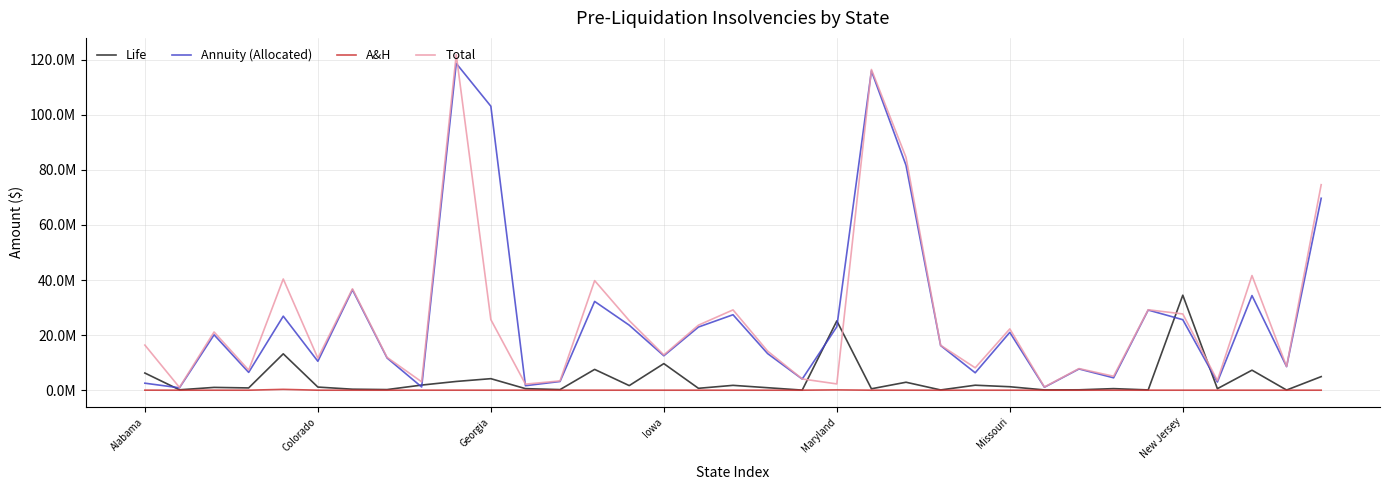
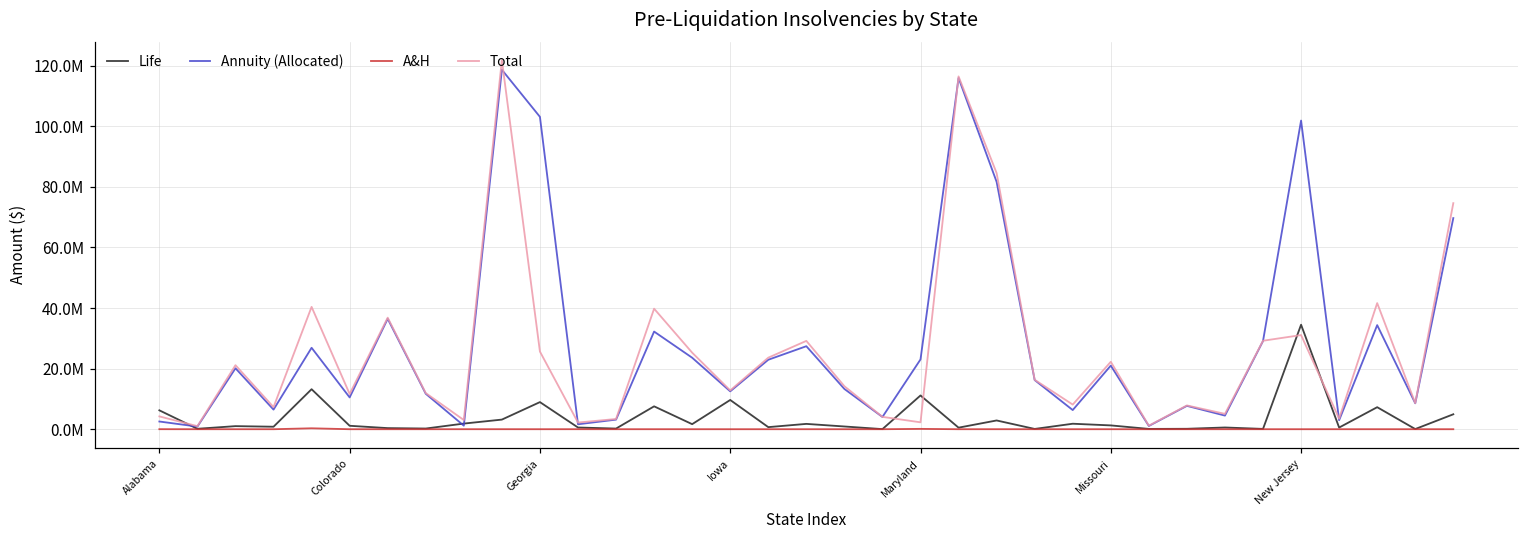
Total, Alabama: 16000000 -> 4000000
Life, Georgia: 4000000 -> 9000000
Life, Maryland: 25000000 -> 11000000
Annuity (Allocated), New Jersey: 26000000 -> 102000000
Total, New Jersey: 28000000 -> 31000000
